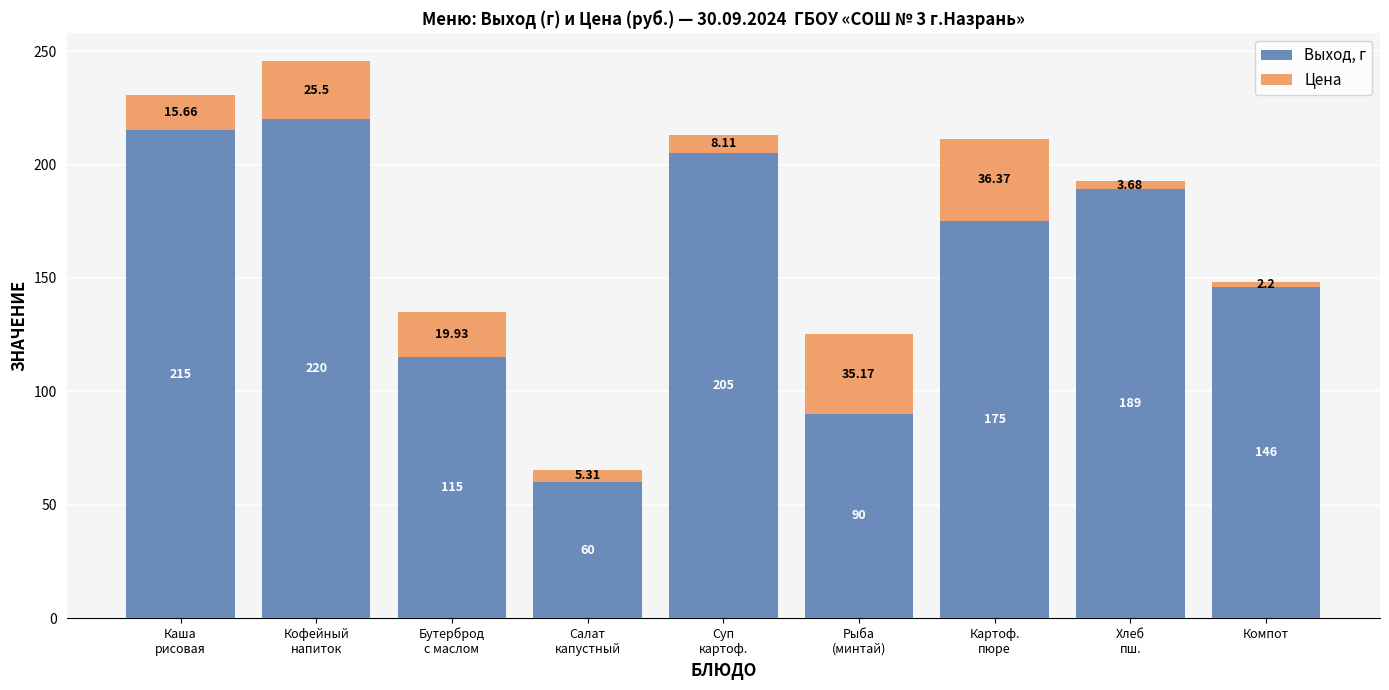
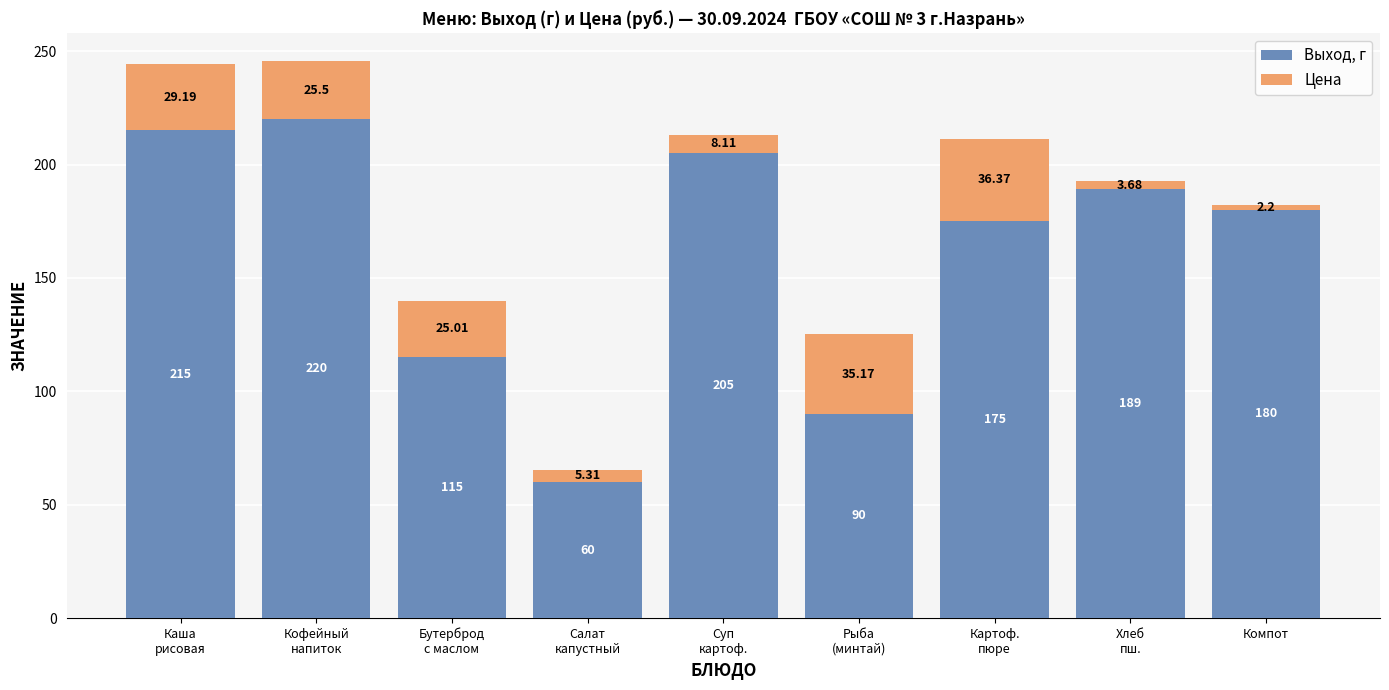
Цена, Каша рисовая: 15.66 -> 29.19
Цена, Бутерброд с маслом: 19.93 -> 25.01
Выход, г, Компот: 146 -> 180
